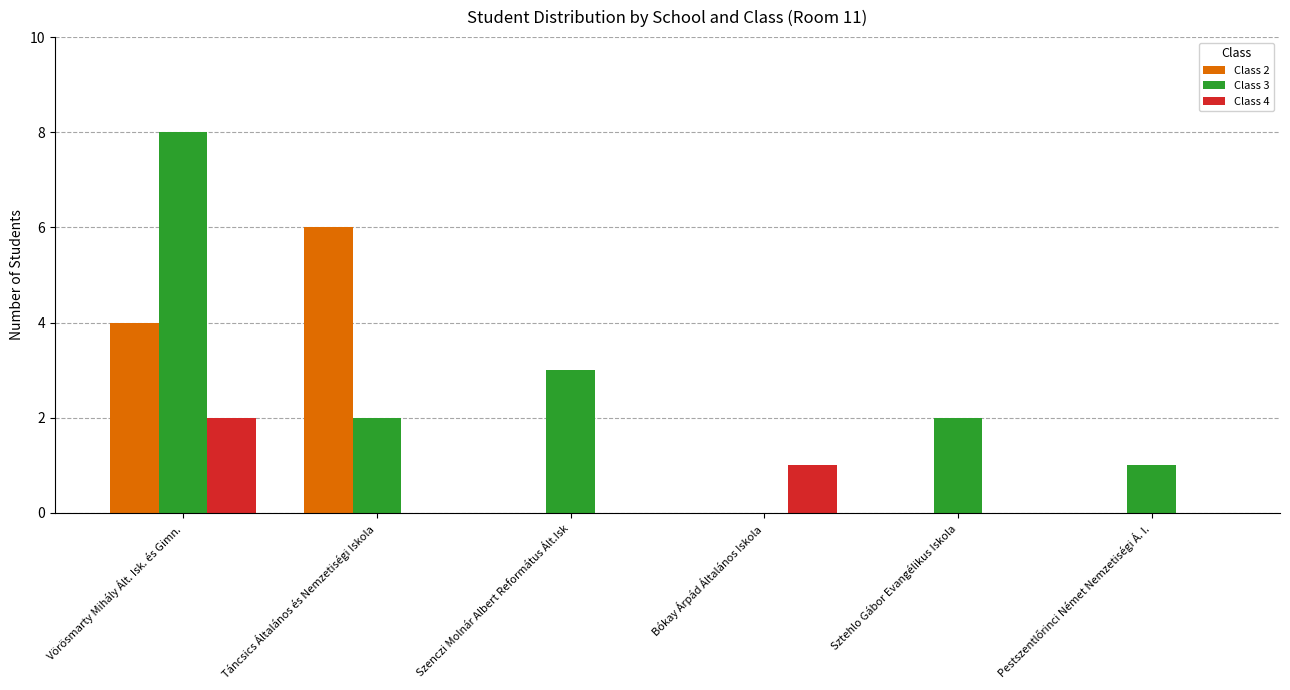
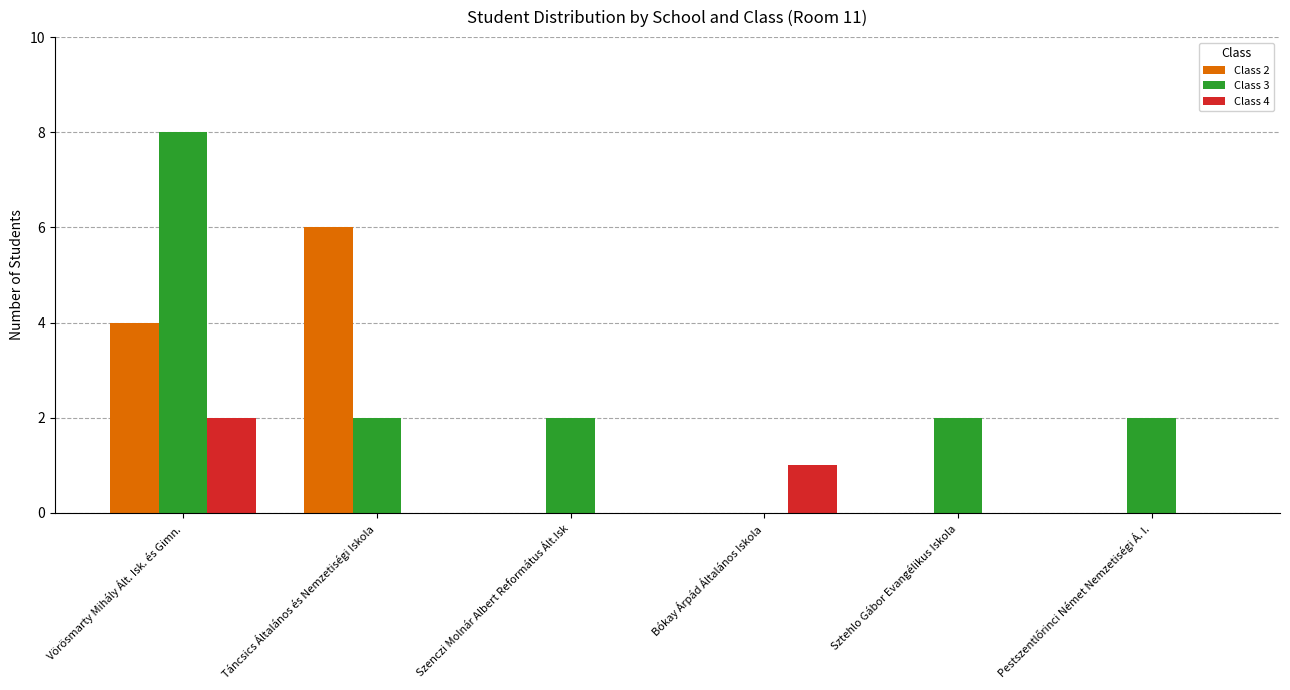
Class 3, Szenczi Molnár Albert Református Ált.Isk: 3 -> 2
Class 3, Pestszentlőrinci Német Nemzetiségi Á. I.: 1 -> 2
